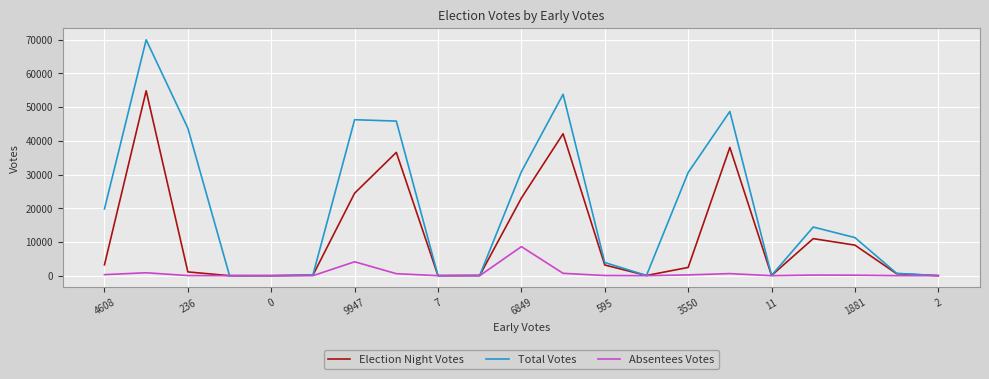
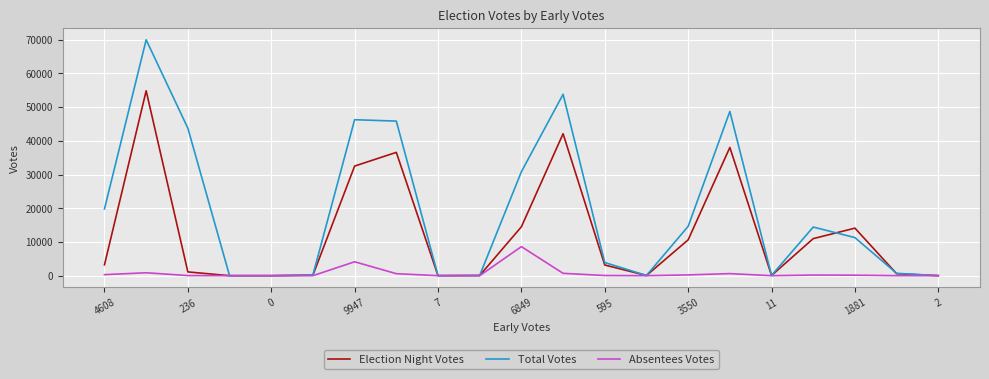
Election Night Votes, 9947: 24000 -> 33000
Election Night Votes, 6849: 23000 -> 15000
Election Night Votes, 3550: 2000 -> 11000
Total Votes, 3550: 31000 -> 15000
Election Night Votes, 1881: 9000 -> 14000
